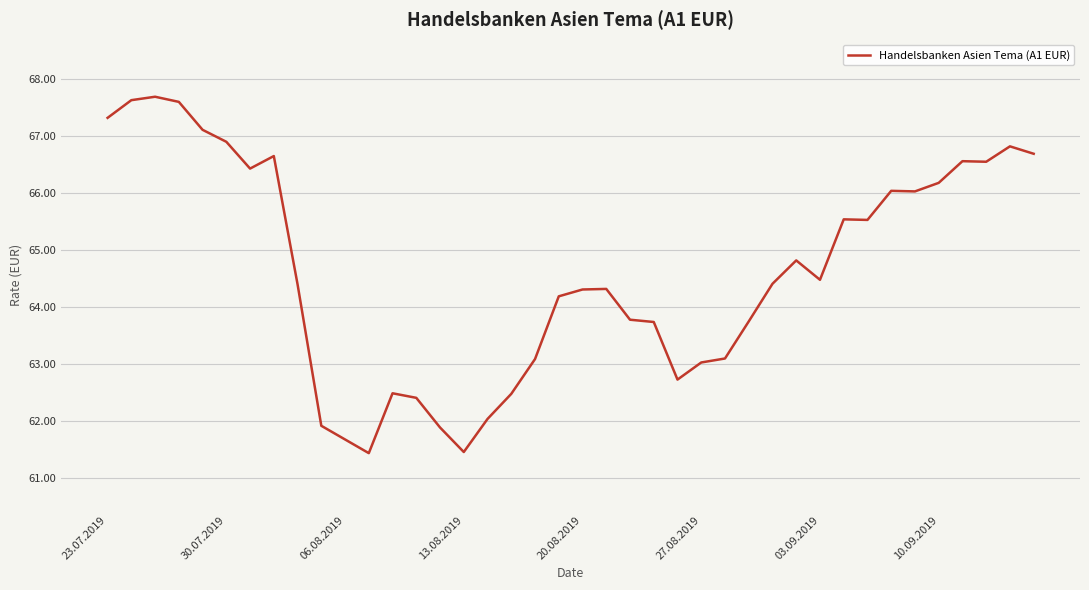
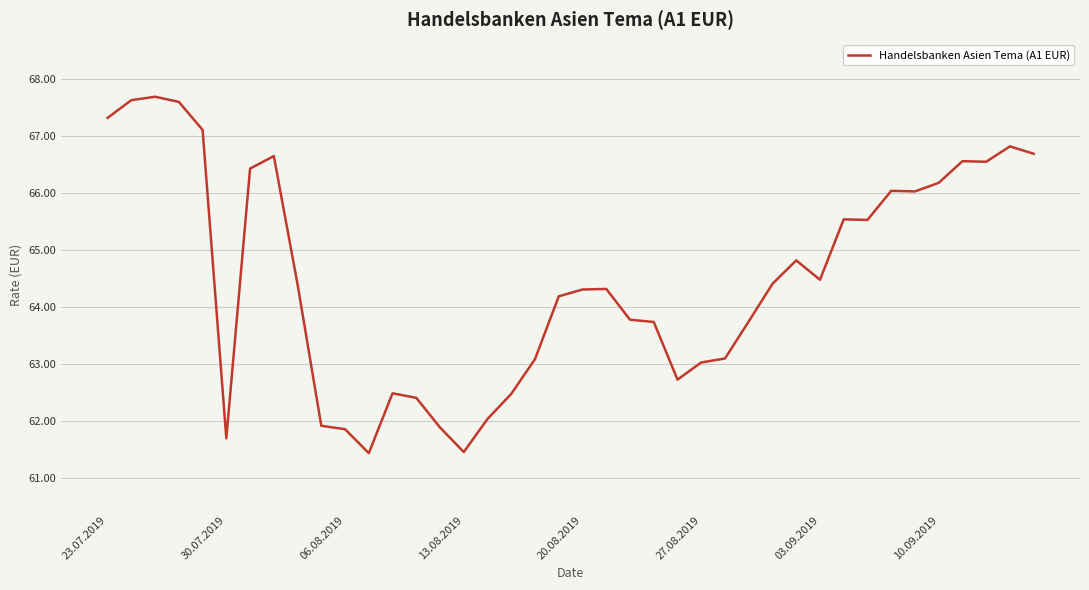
30.07.2019: 66.9 -> 61.7
06.08.2019: 61.7 -> 61.9
